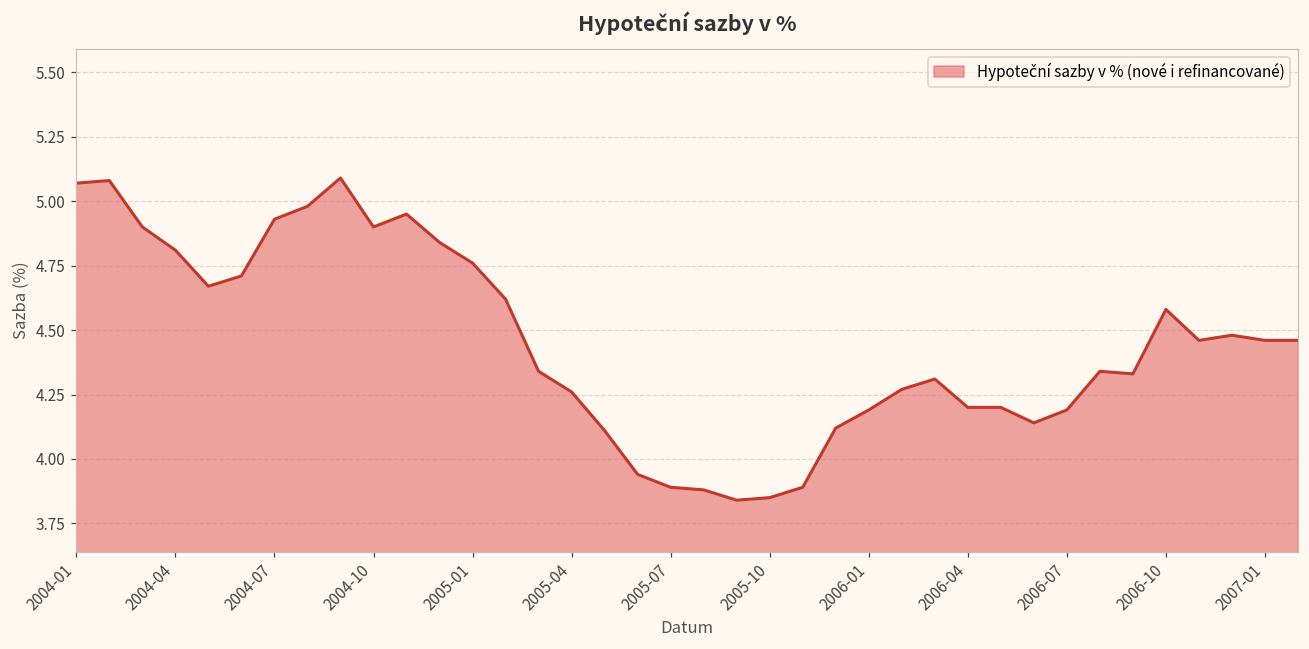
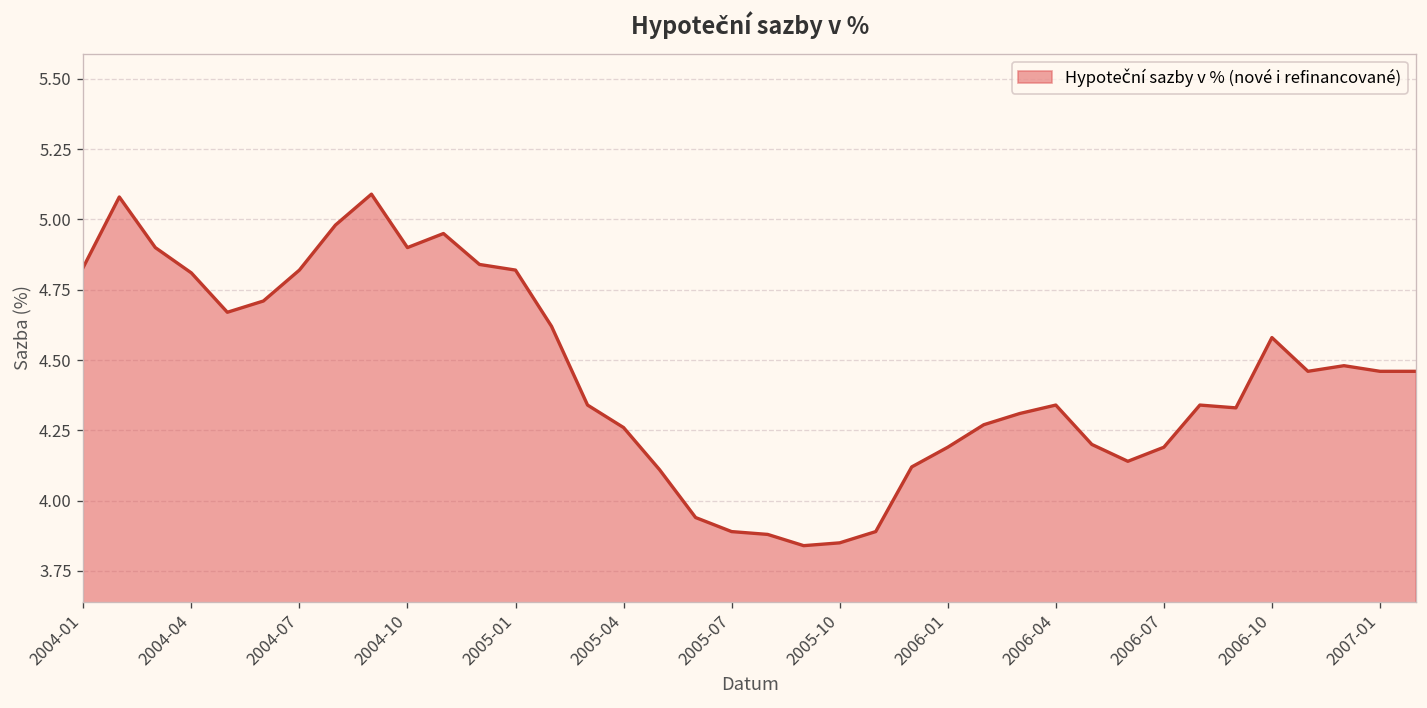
2004-01: 5.07 -> 4.83
2004-07: 4.93 -> 4.82
2005-01: 4.76 -> 4.82
2006-04: 4.20 -> 4.34
